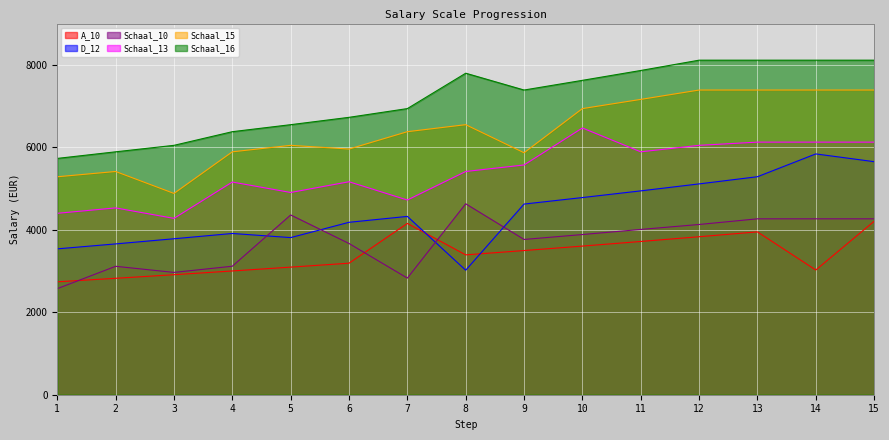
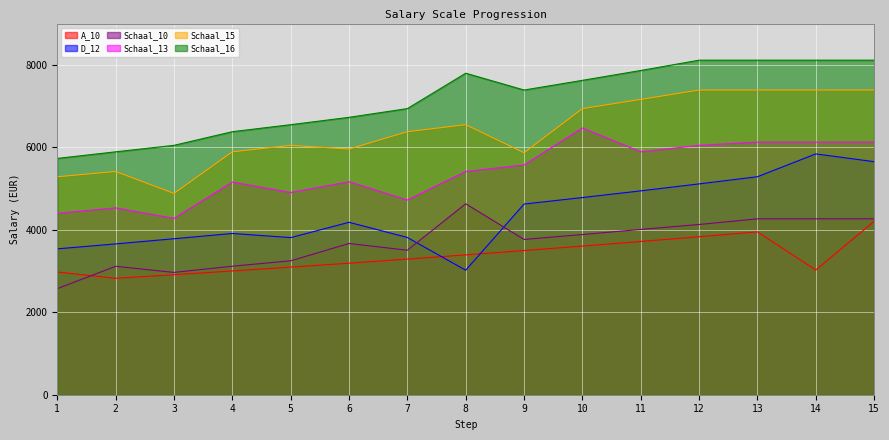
A_10, 1: 2700 -> 3000
Schaal_10, 5: 4400 -> 3200
A_10, 7: 4200 -> 3300
D_12, 7: 4300 -> 3800
Schaal_10, 7: 2800 -> 3500
